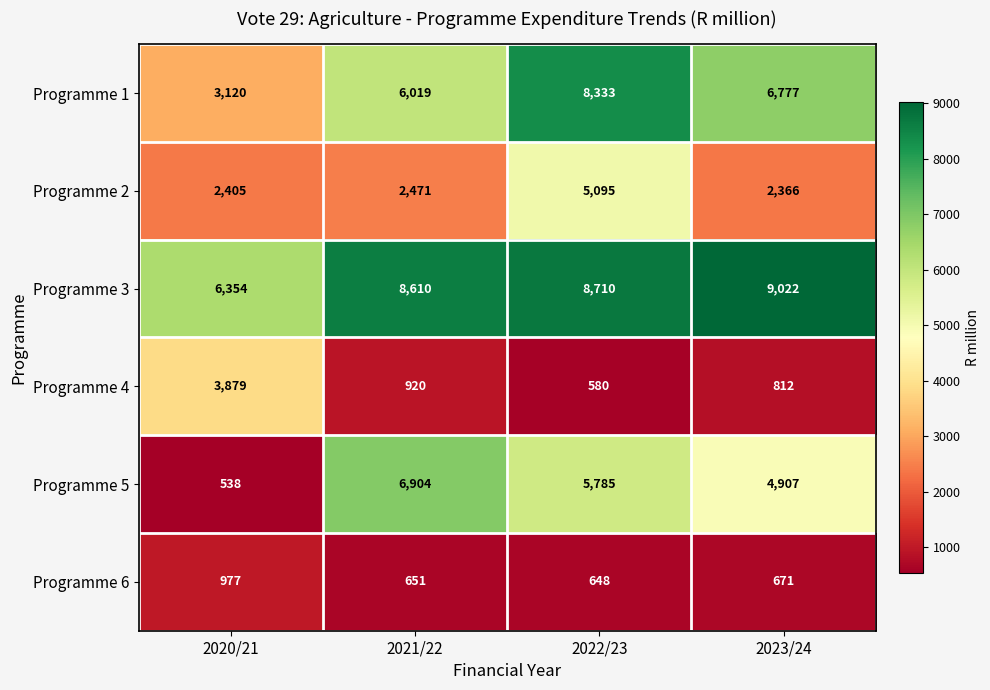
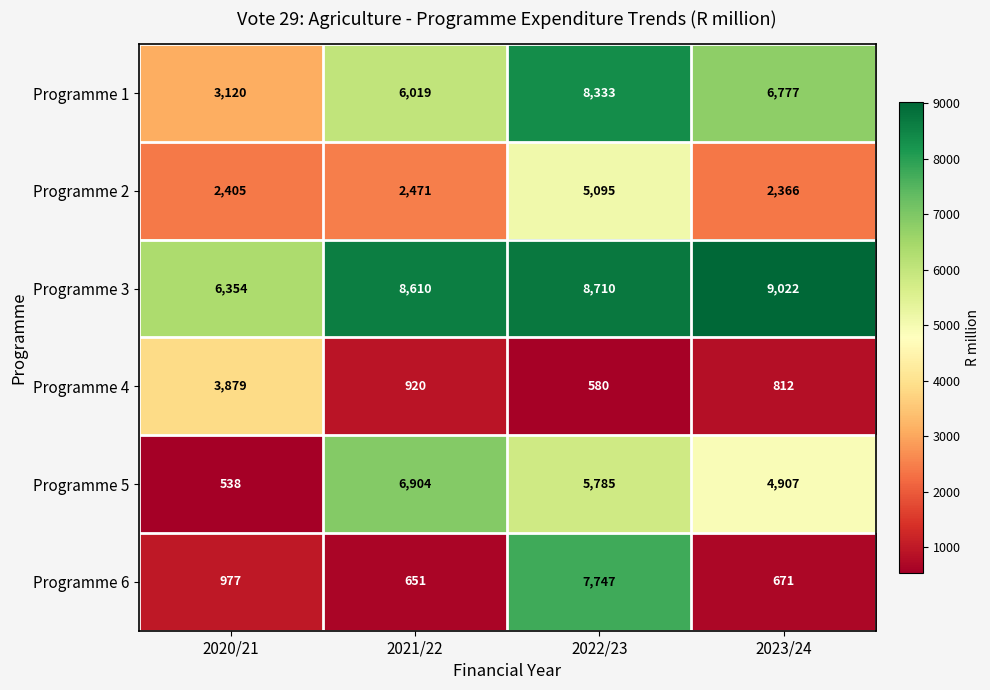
Programme 6, 2022/23: 648 -> 7,747
